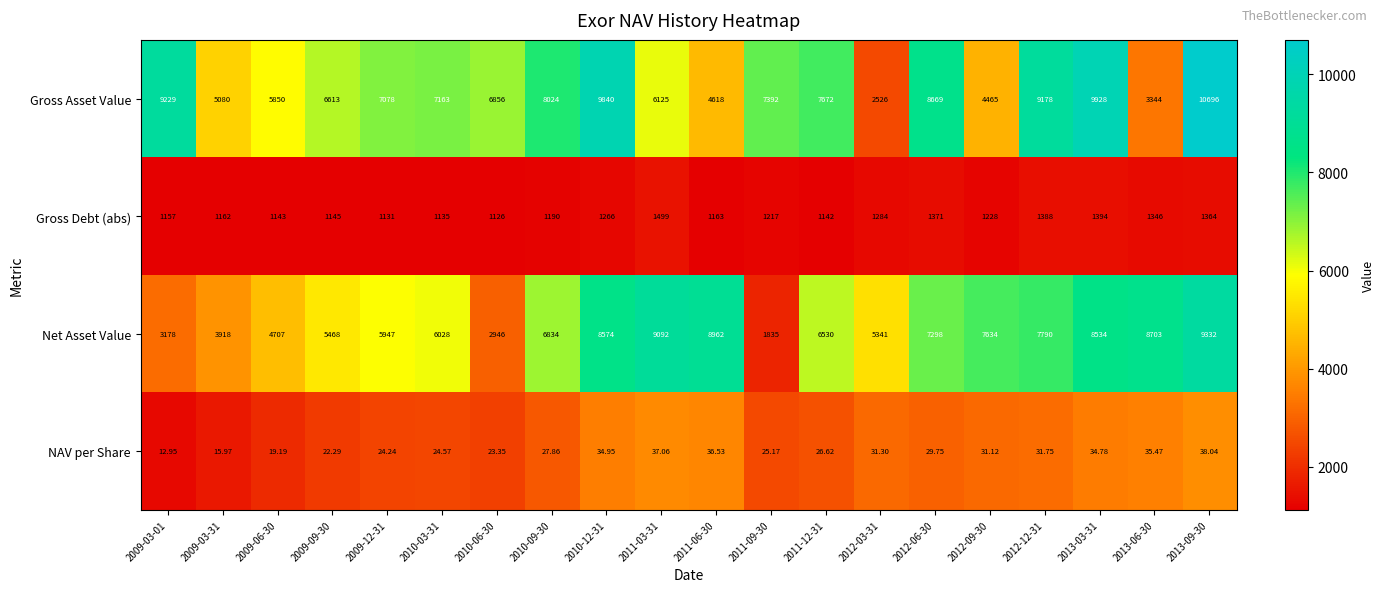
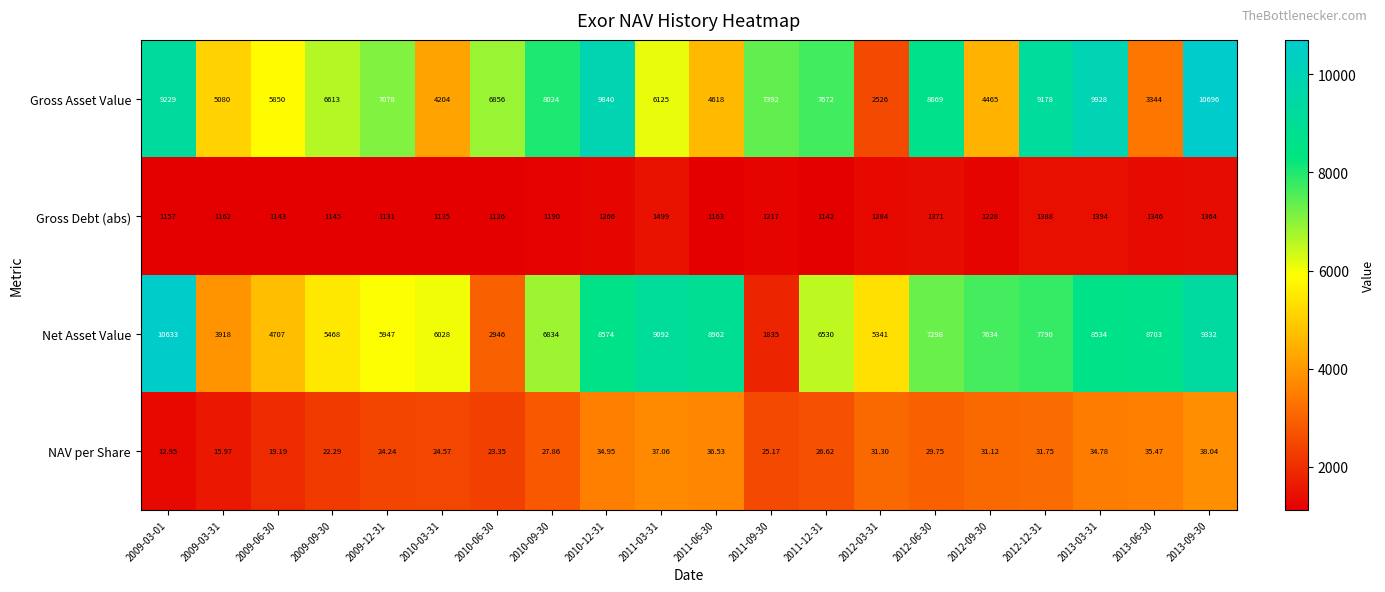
Gross Asset Value, 2010-03-31: 7163 -> 4204
Net Asset Value, 2009-03-01: 3178 -> 10633
